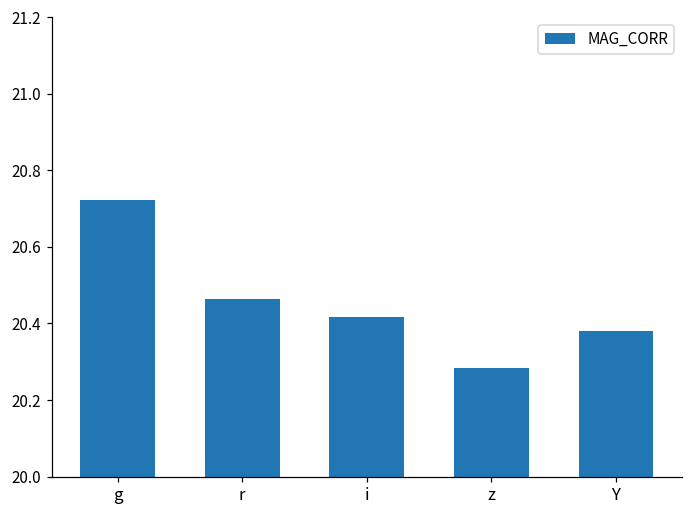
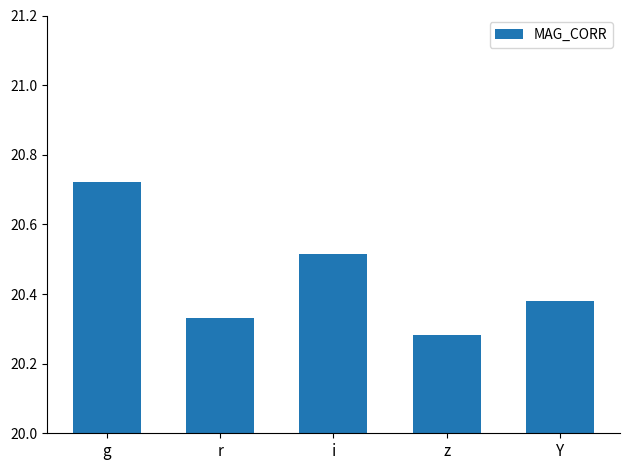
r: 20.46 -> 20.33
i: 20.42 -> 20.51
